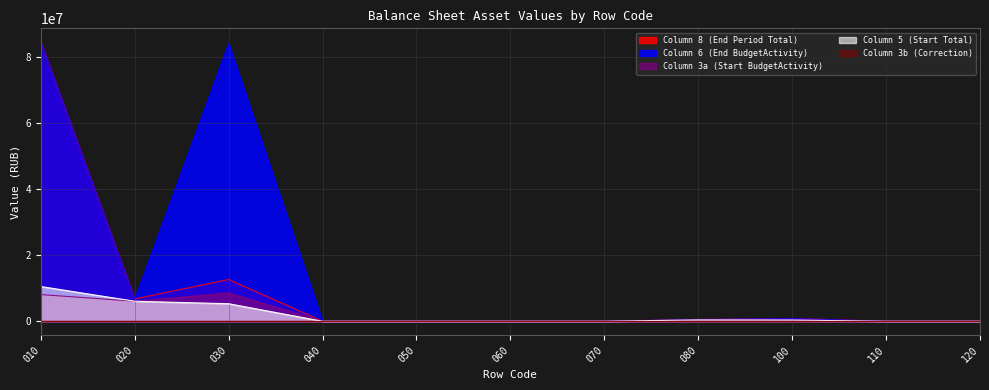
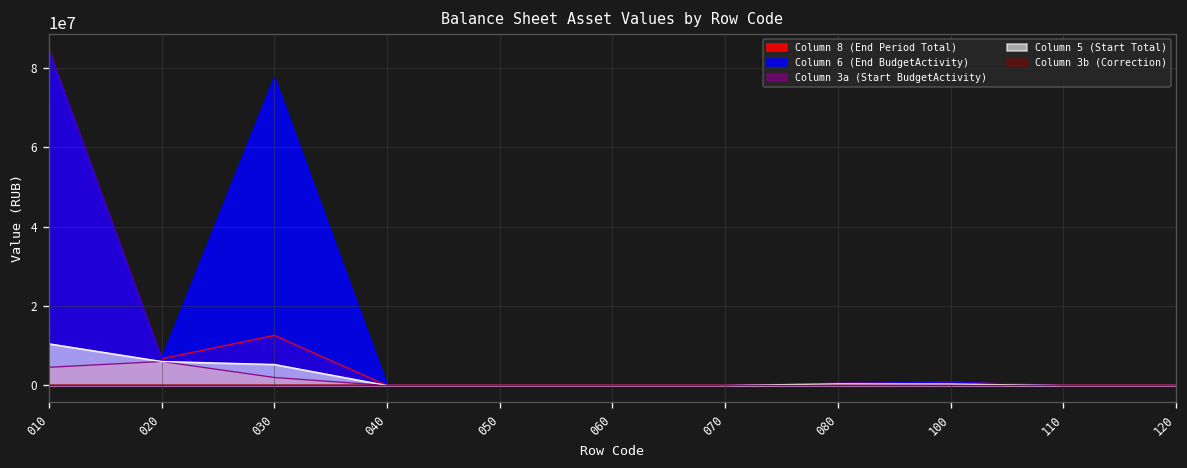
Column 3a (Start BudgetActivity), 010: 8000000 -> 5000000
Column 6 (End BudgetActivity), 030: 84000000 -> 78000000
Column 3a (Start BudgetActivity), 030: 9000000 -> 2000000
